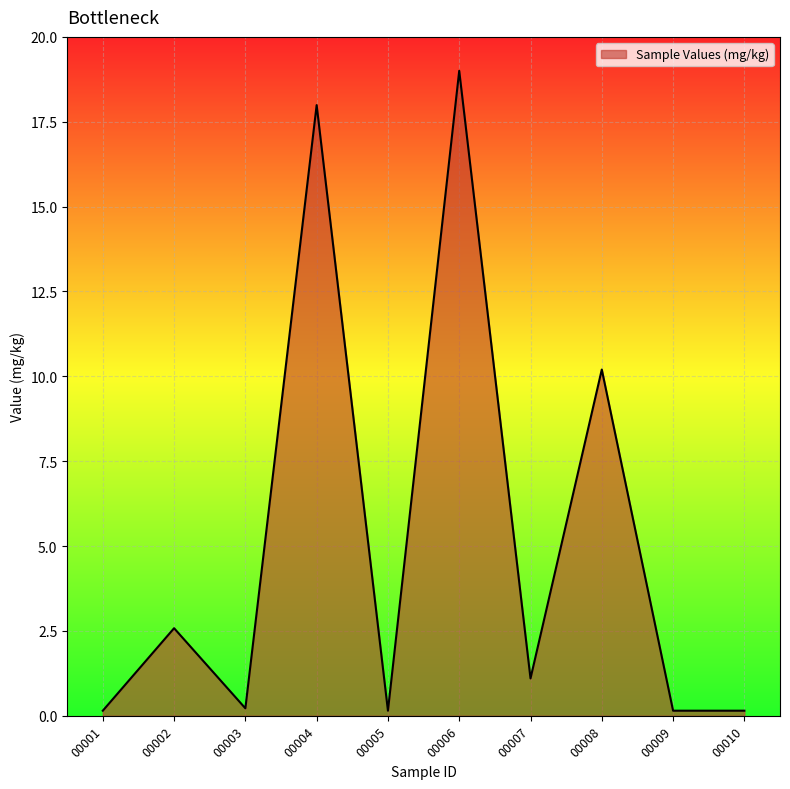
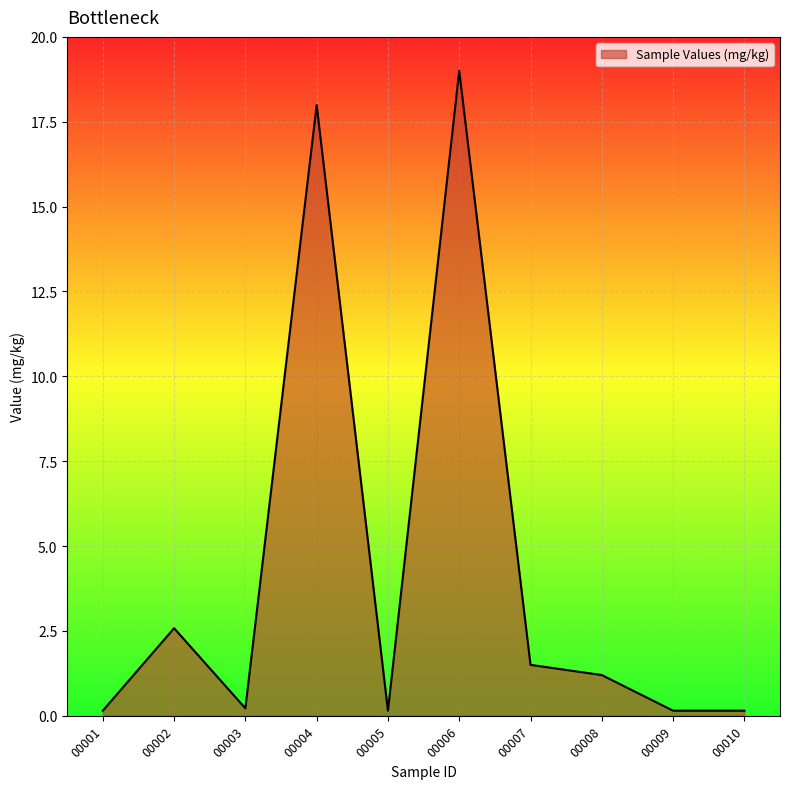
00007: 1.1 -> 1.5
00008: 10.2 -> 1.2
